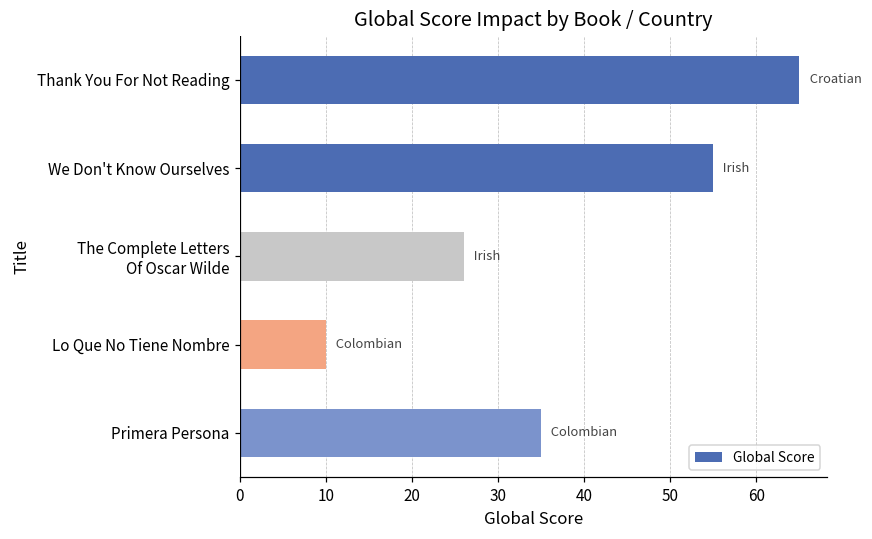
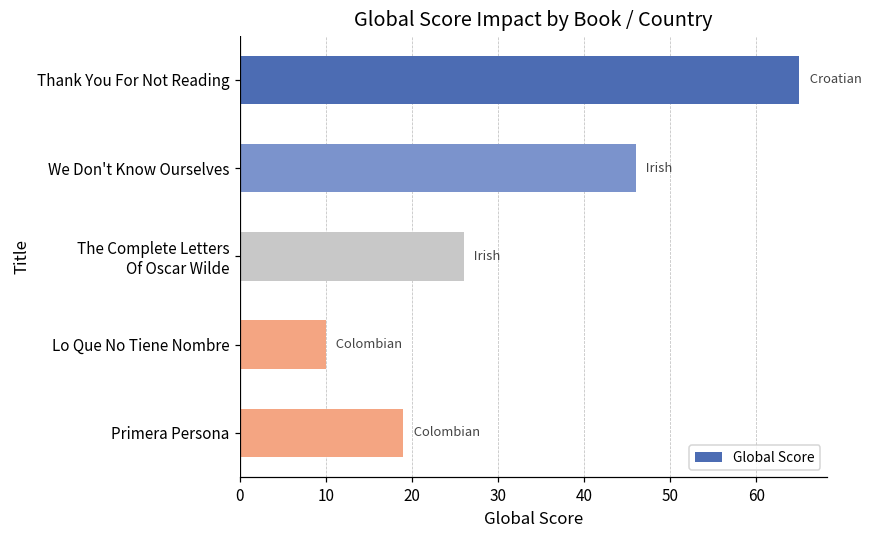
We Don't Know Ourselves: 55 -> 46
Primera Persona: 35 -> 19
